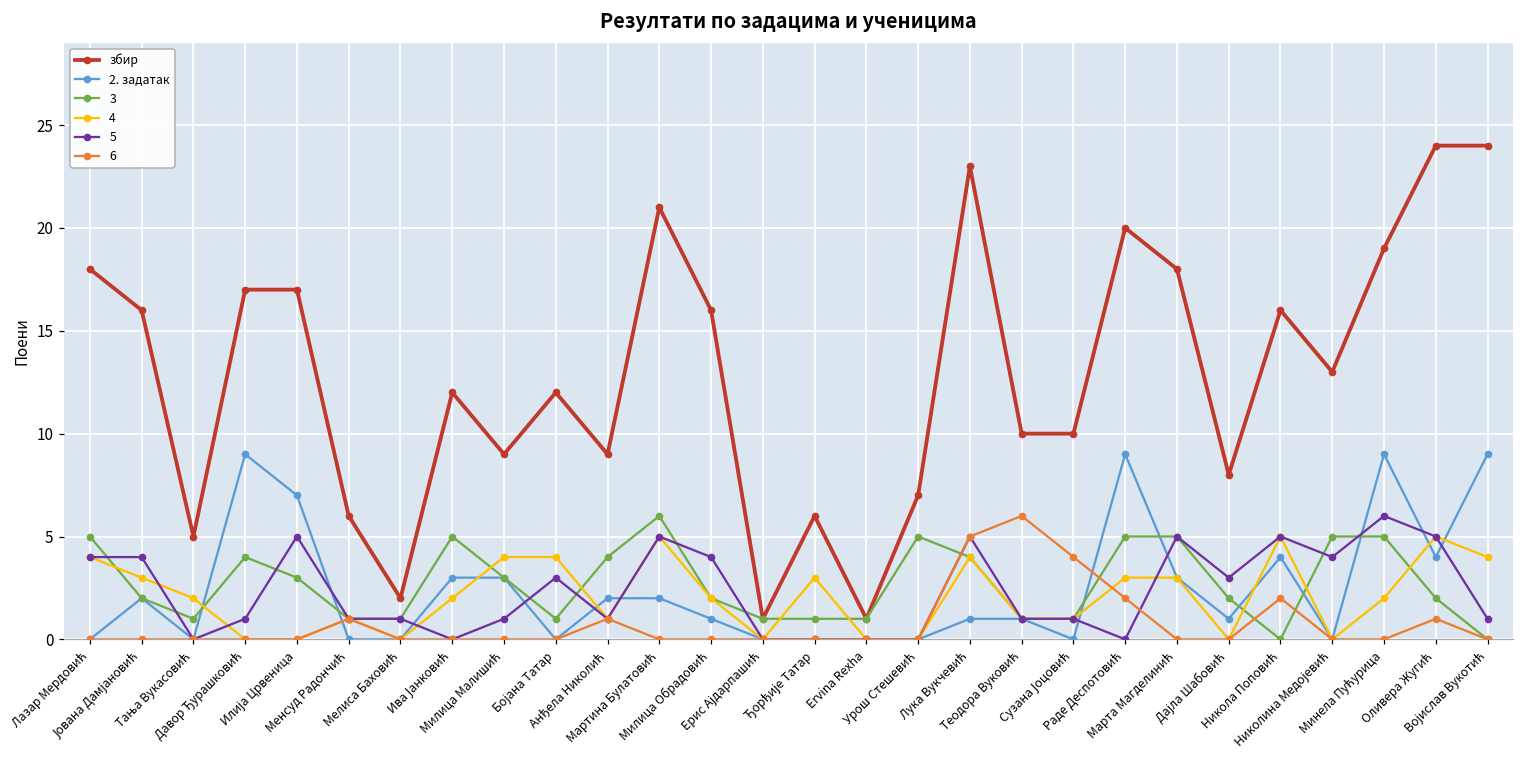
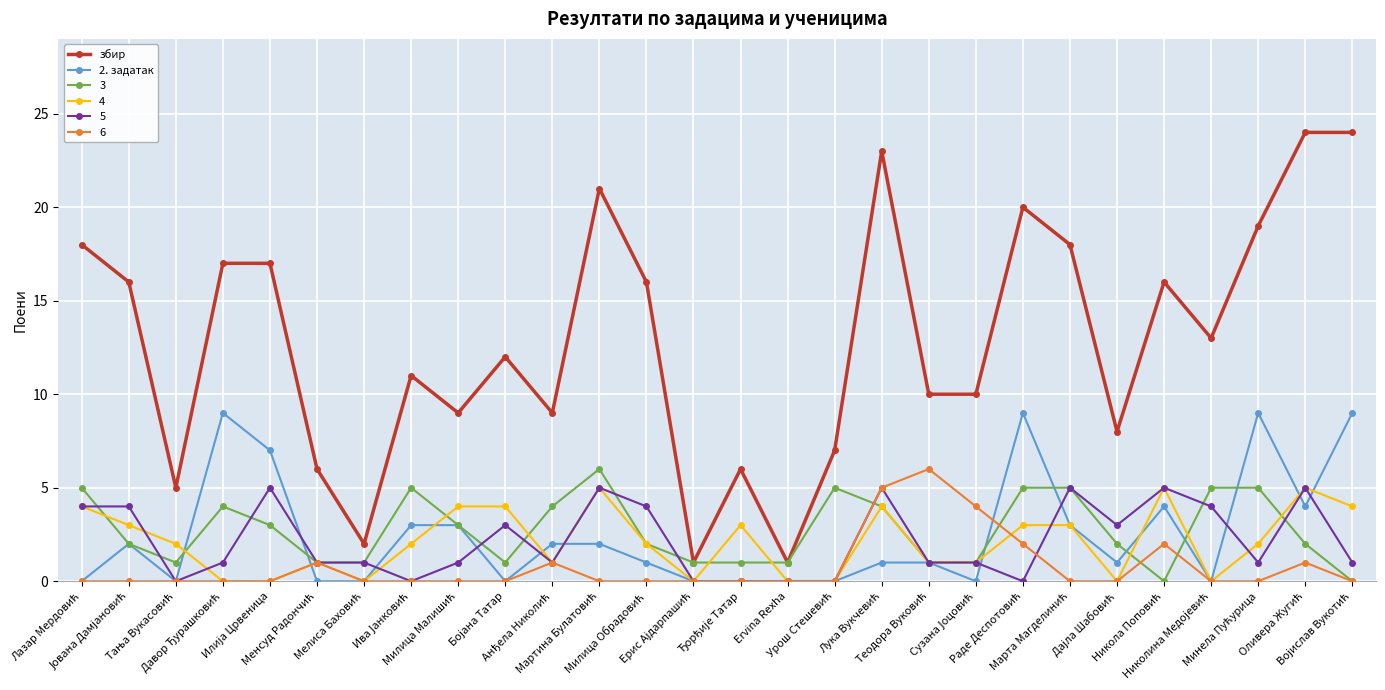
збир, Ива Јанковић: 12 -> 11
5, Минела Пућурица: 6 -> 1
